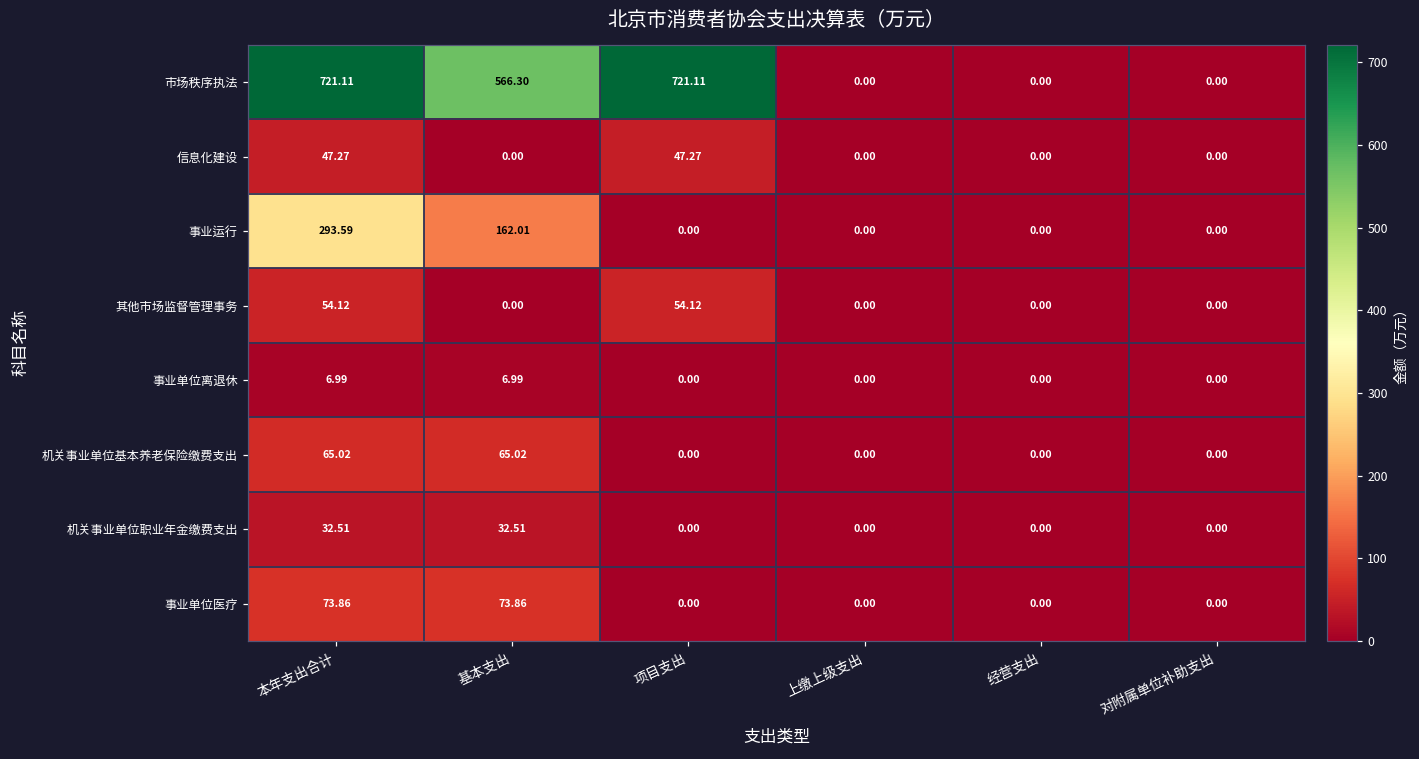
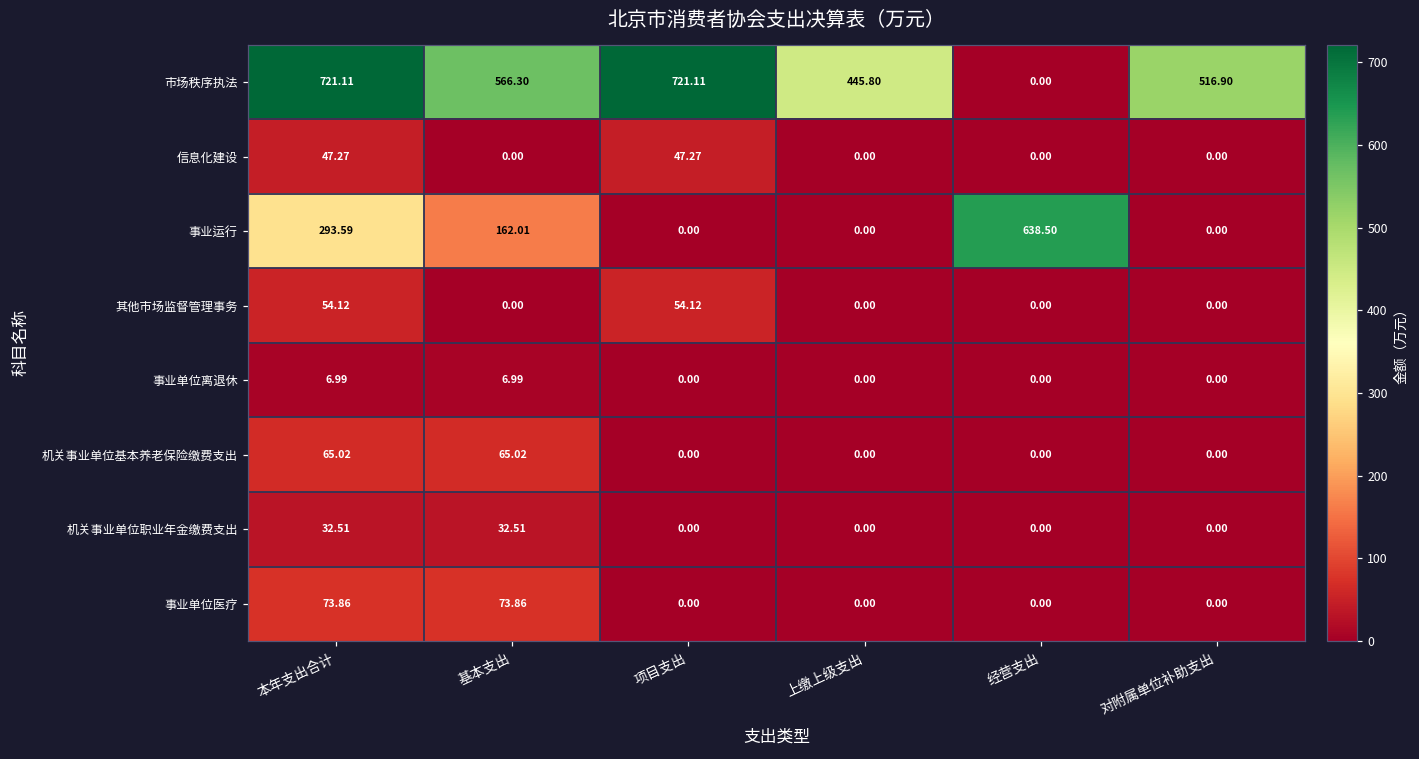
市场秩序执法, 上缴上级支出: 0.00 -> 445.80
市场秩序执法, 对附属单位补助支出: 0.00 -> 516.90
事业运行, 经营支出: 0.00 -> 638.50
